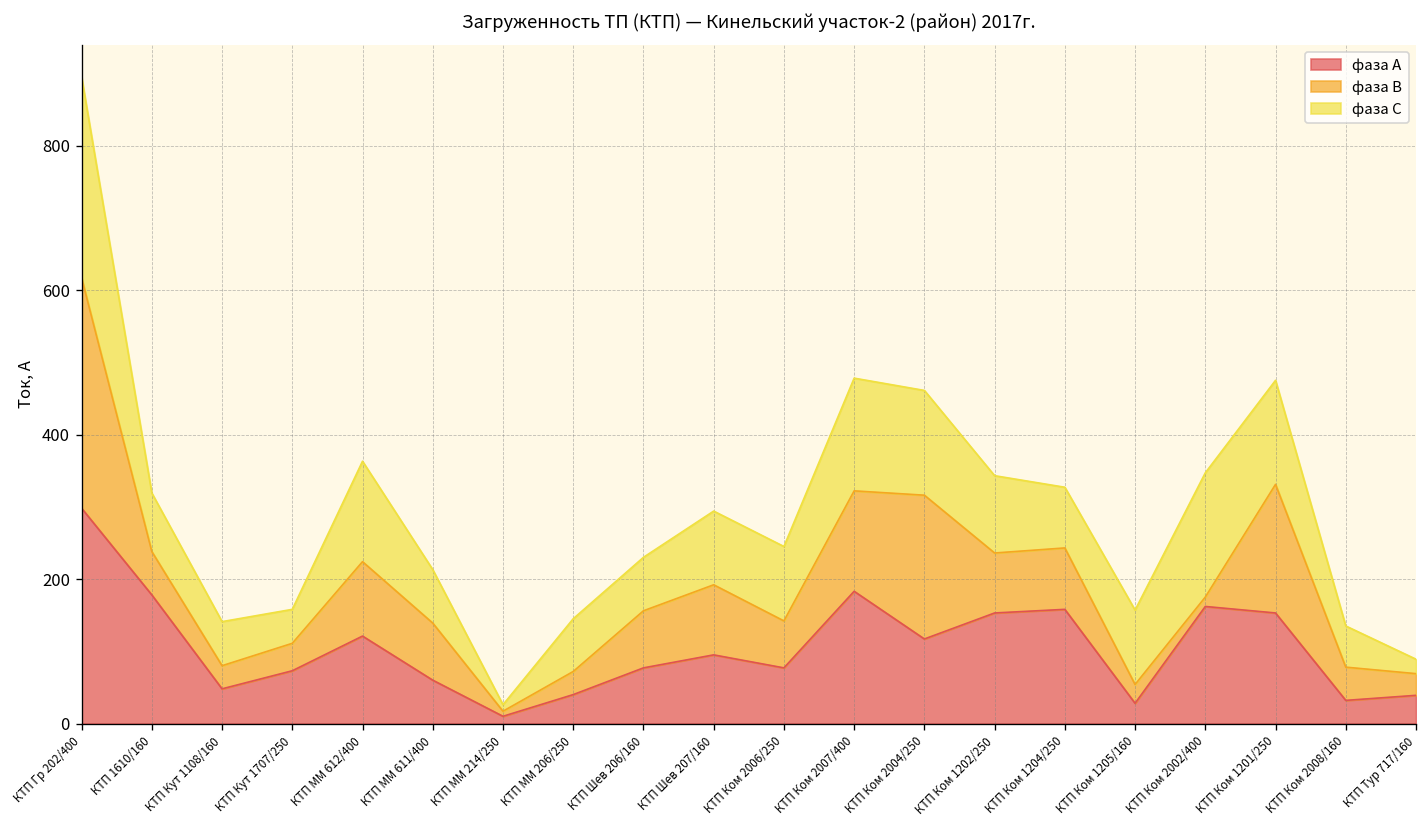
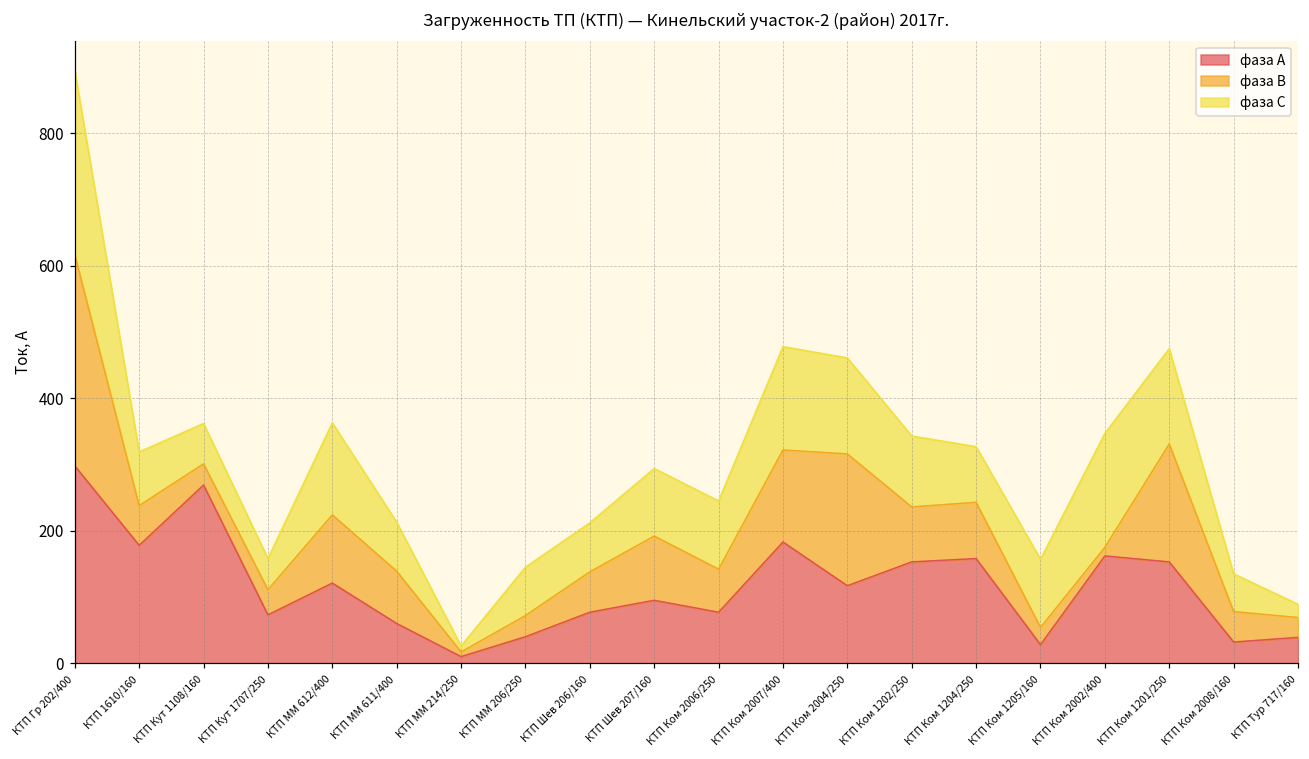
фаза А, КТП Кут 1108/160: 50 -> 270
фаза В, КТП Шев 206/160: 80 -> 60
